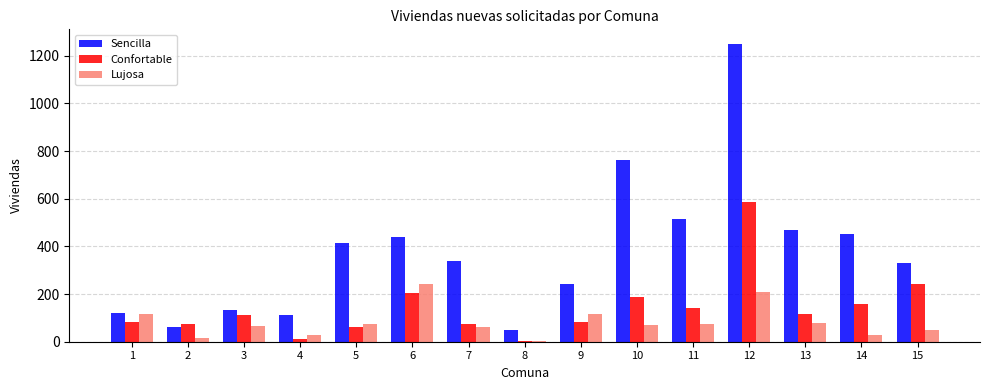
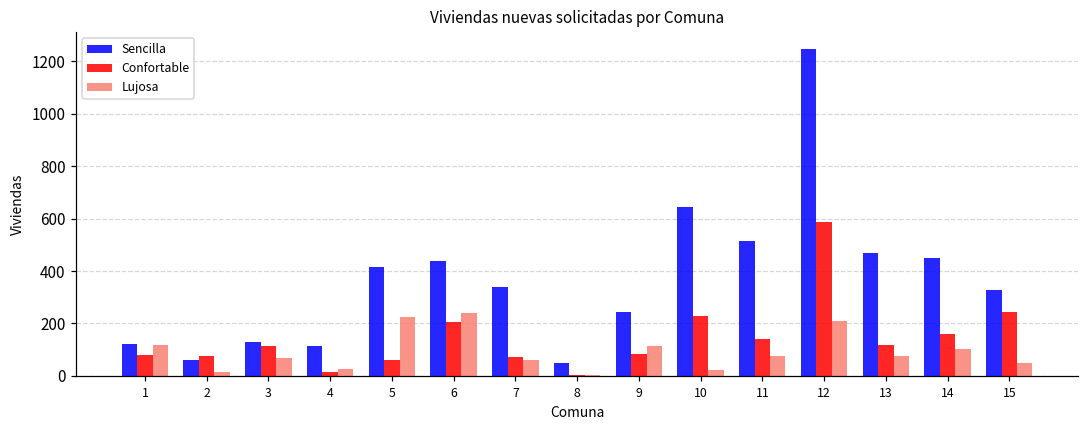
Lujosa, 5: 70 -> 220
Sencilla, 10: 760 -> 640
Confortable, 10: 190 -> 230
Lujosa, 10: 70 -> 20
Lujosa, 14: 30 -> 100
